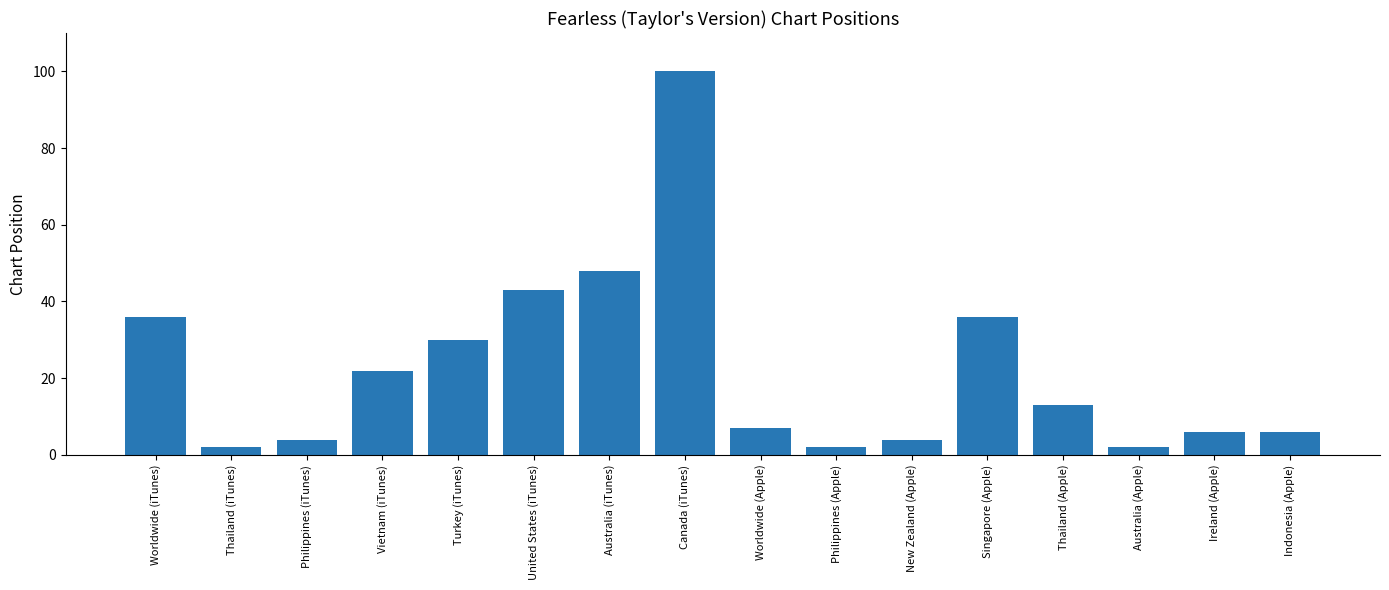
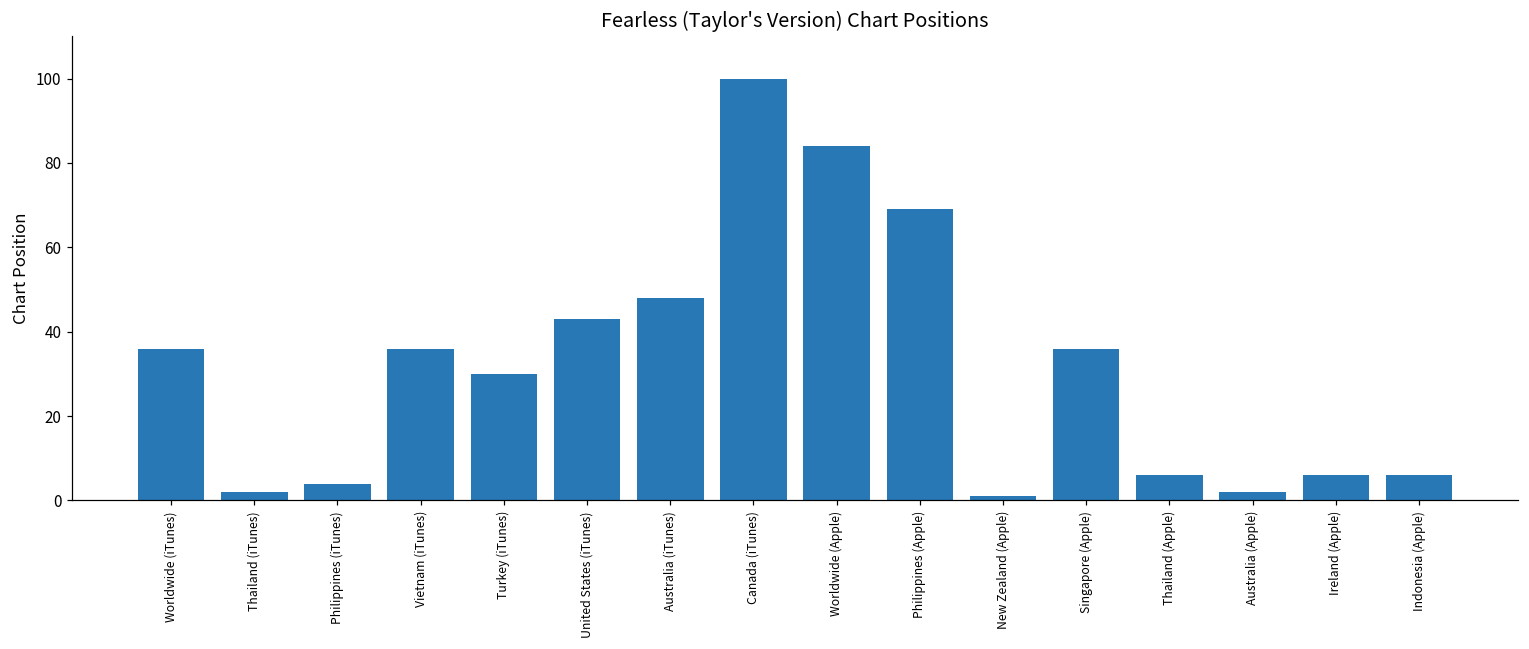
Vietnam (iTunes): 22 -> 36
Worldwide (Apple): 7 -> 84
Philippines (Apple): 2 -> 69
New Zealand (Apple): 4 -> 1
Thailand (Apple): 13 -> 6
